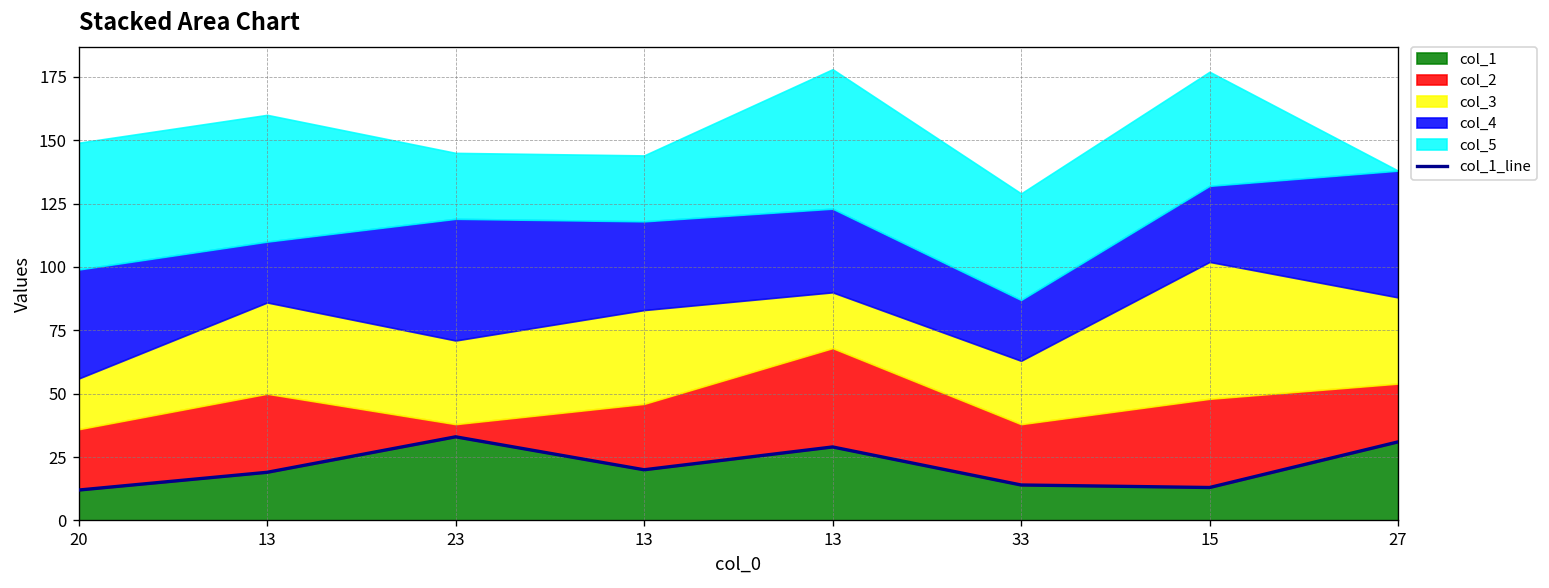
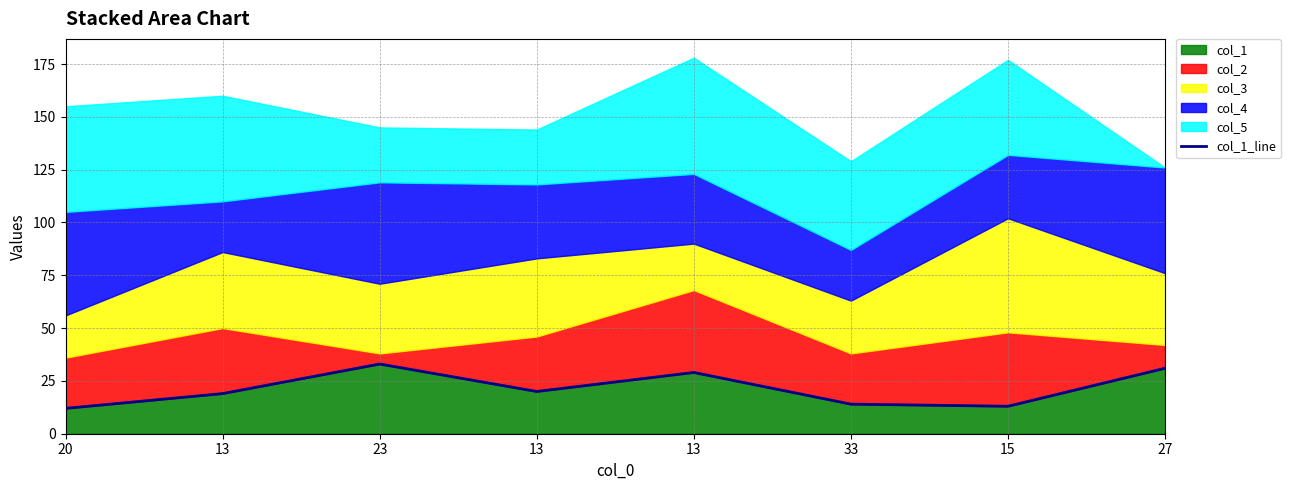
col_4, 20: 43 -> 49
col_2, 27: 23 -> 11
